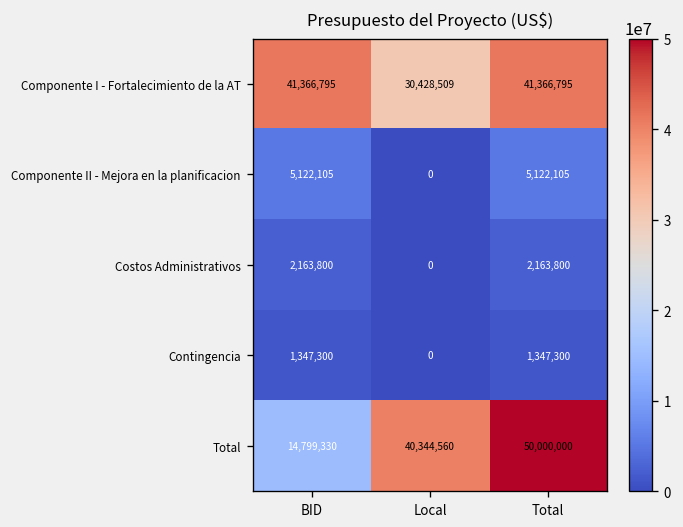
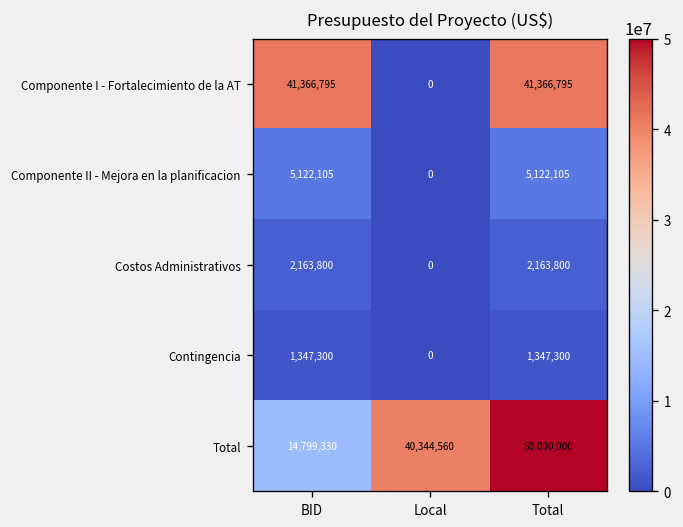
Componente I - Fortalecimiento de la AT, Local: 30,428,509 -> 0
